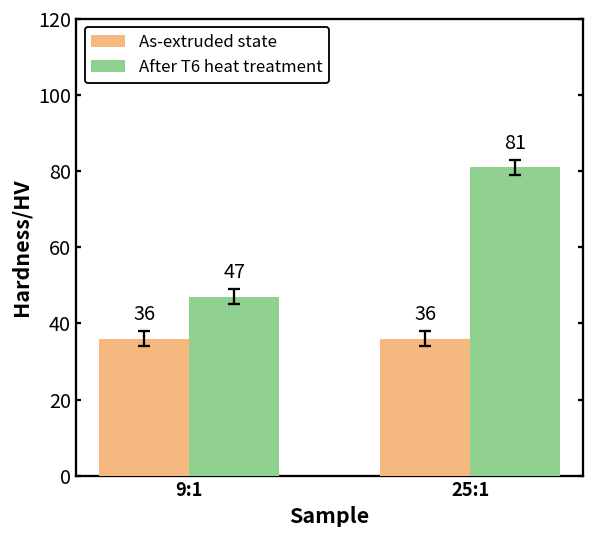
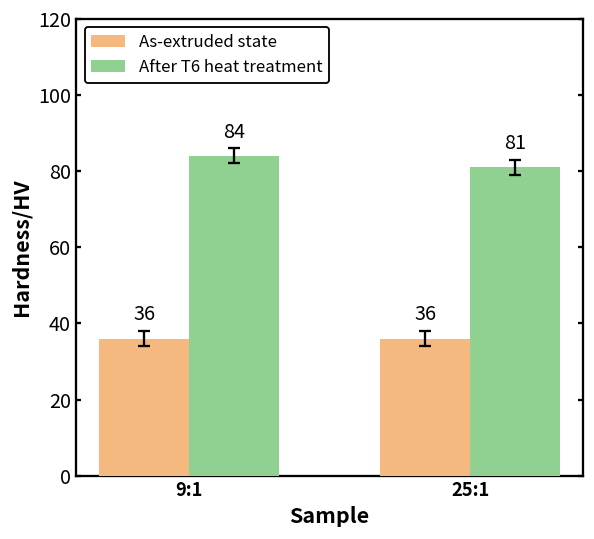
After T6 heat treatment, 9:1: 47 -> 84
